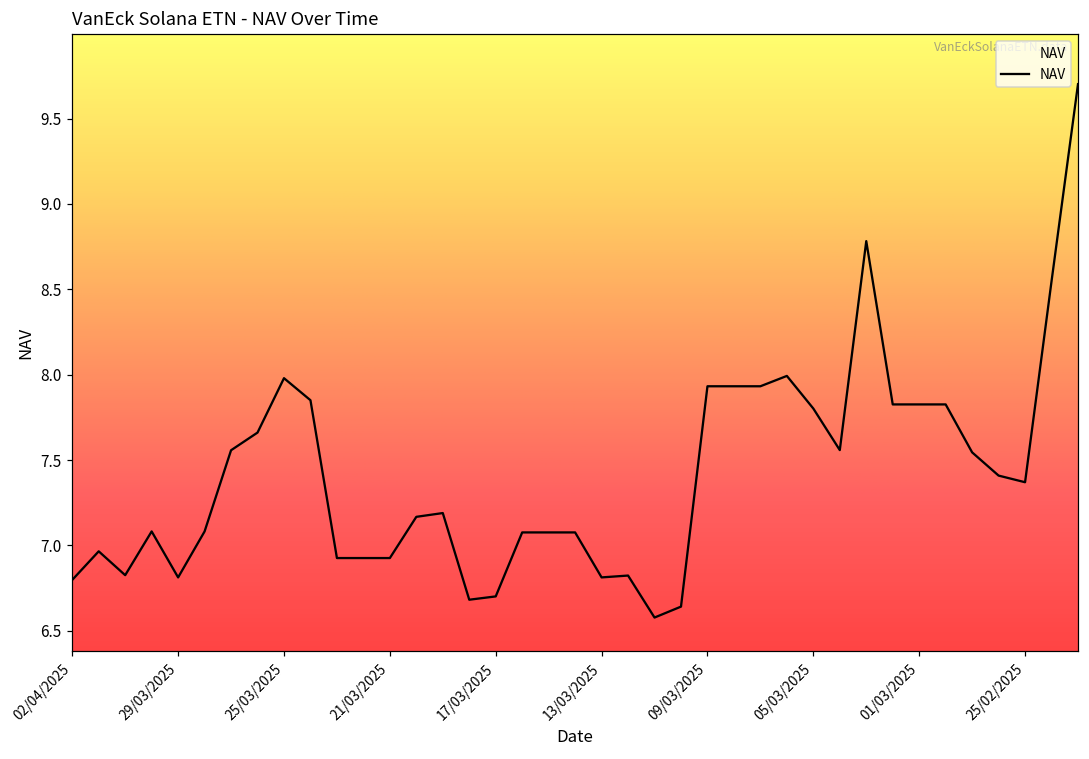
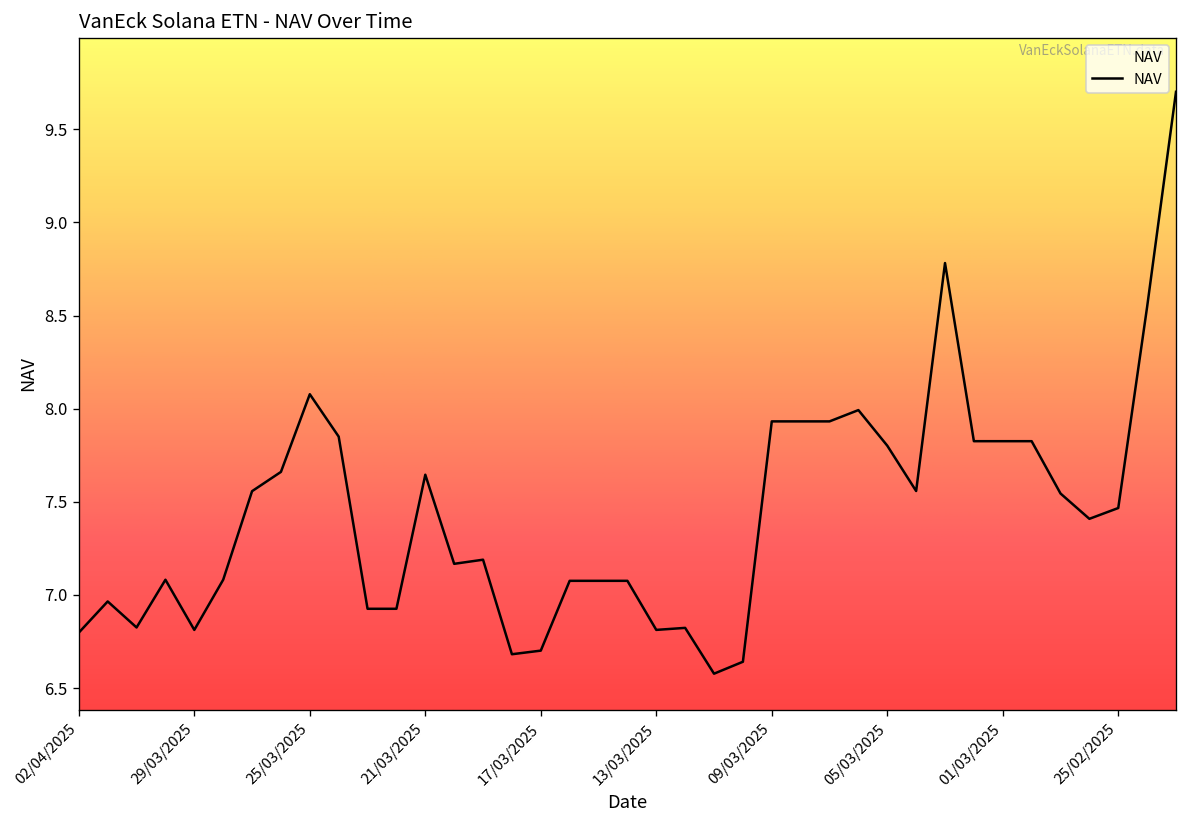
25/03/2025: 7.98 -> 8.08
21/03/2025: 6.93 -> 7.65
25/02/2025: 7.37 -> 7.47
